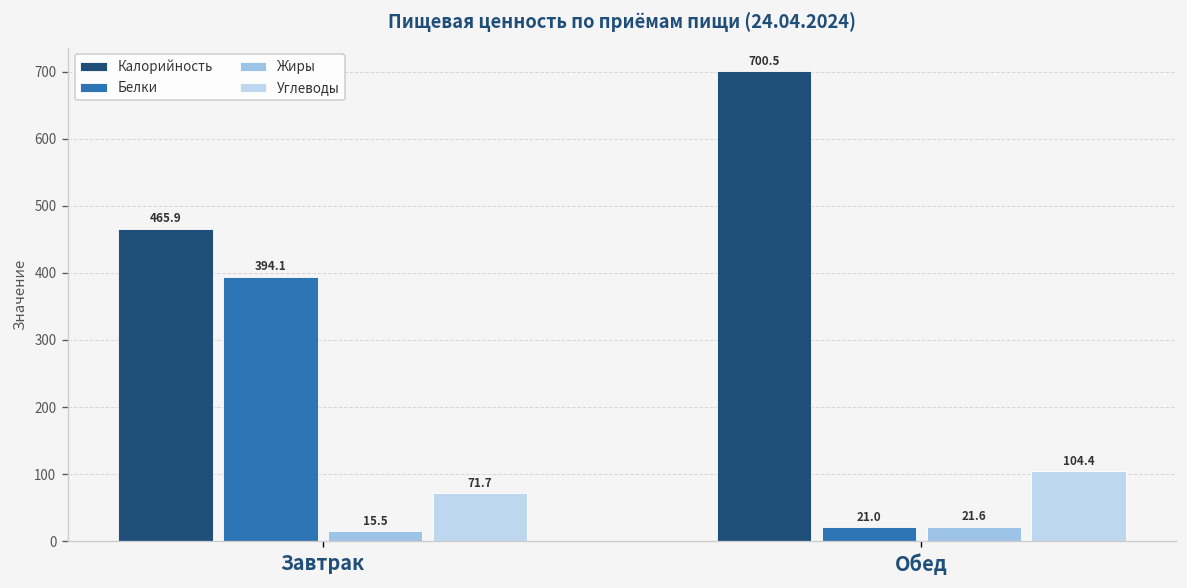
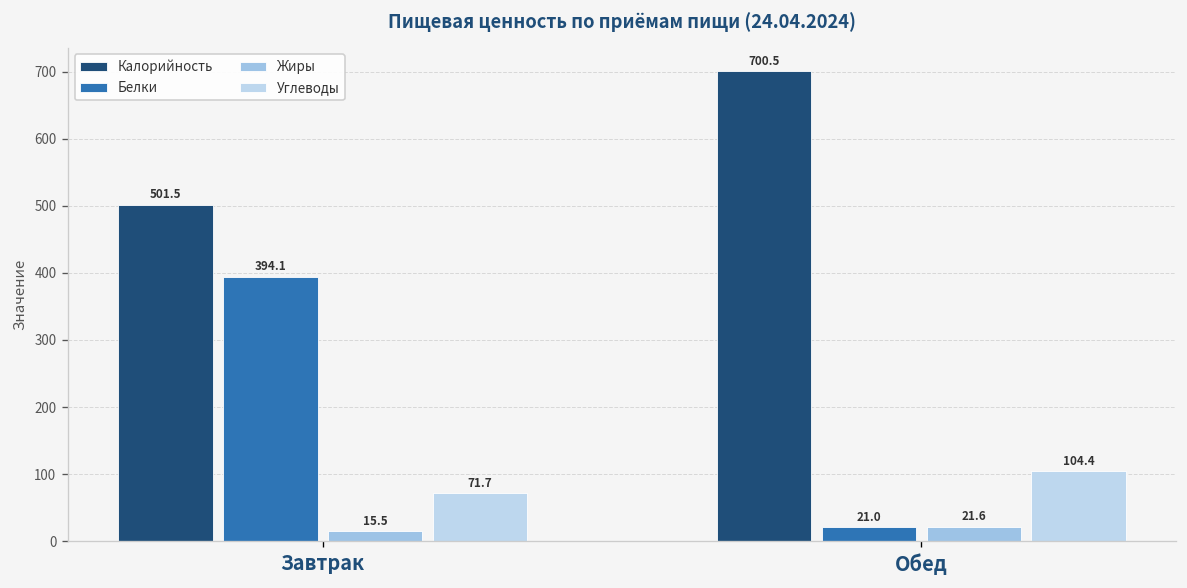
Калорийность, Завтрак: 465.9 -> 501.5
